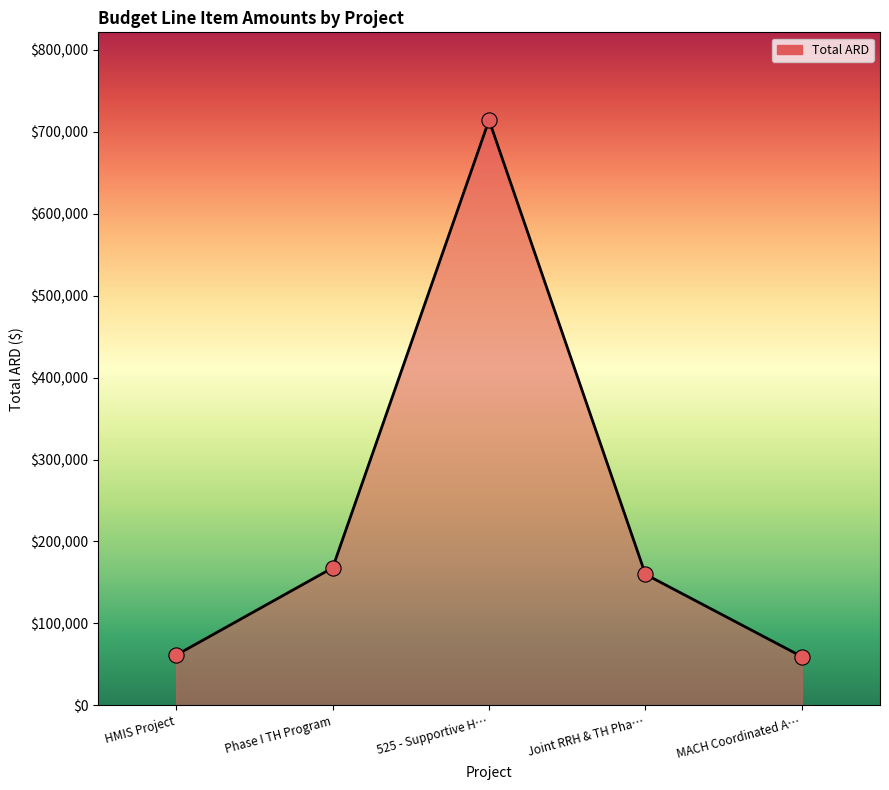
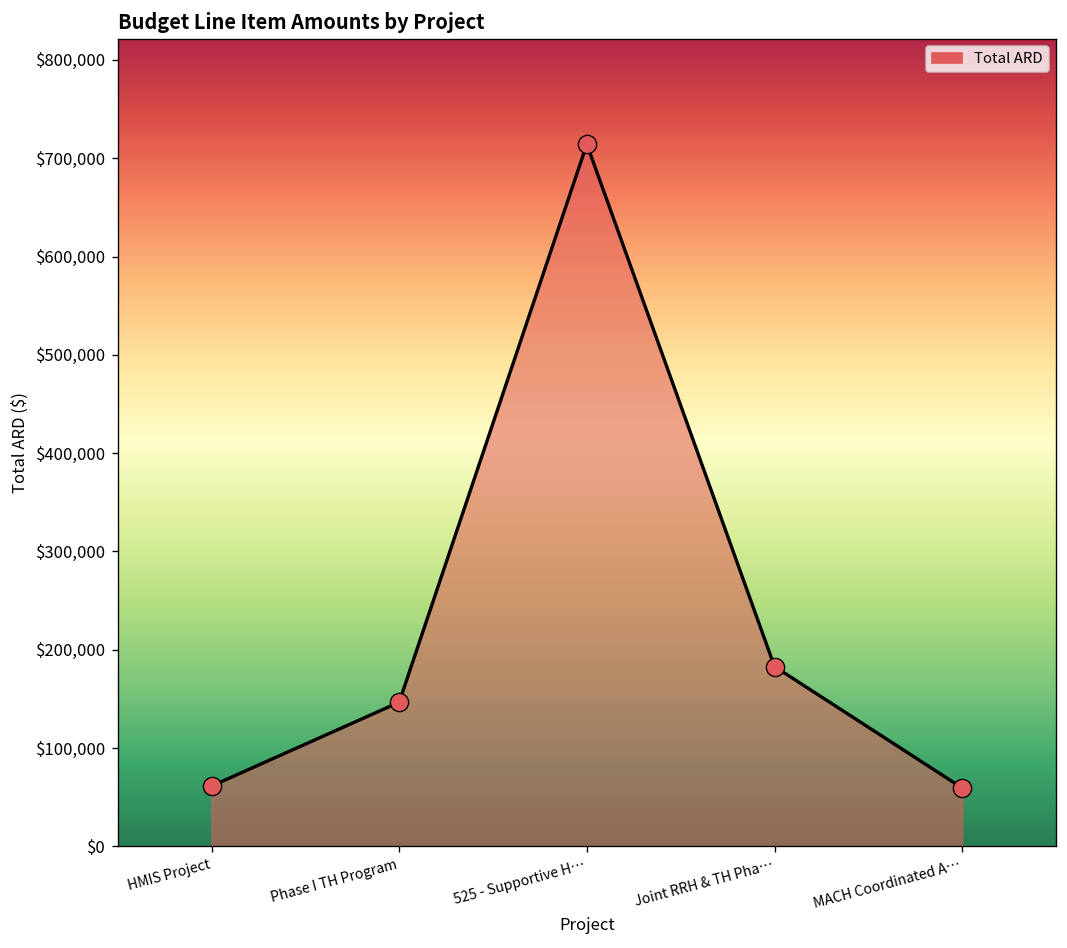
Phase I TH Program: $170,000 -> $150,000
Joint RRH & TH Pha…: $160,000 -> $180,000
